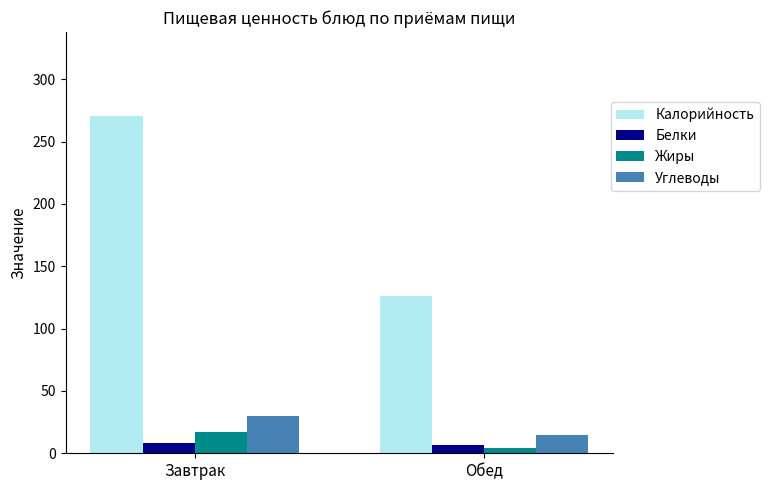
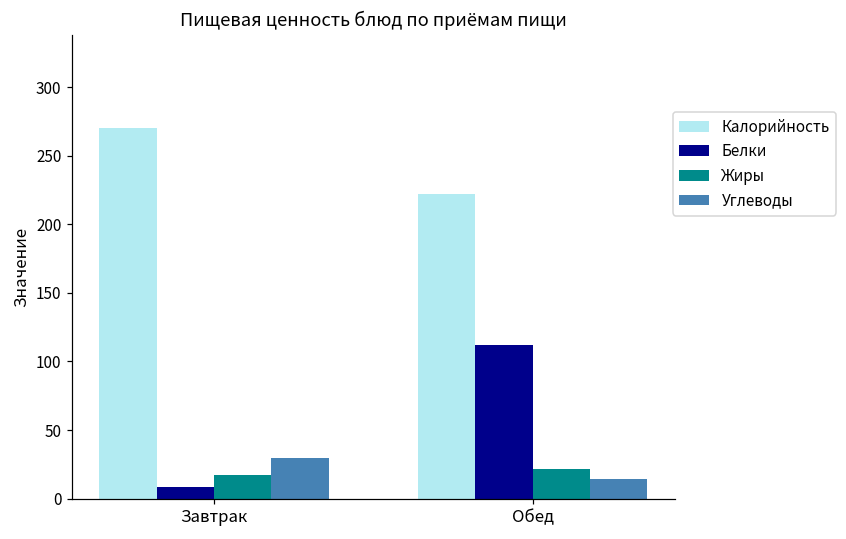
Калорийность, Обед: 126 -> 222
Белки, Обед: 7 -> 112
Жиры, Обед: 5 -> 22
